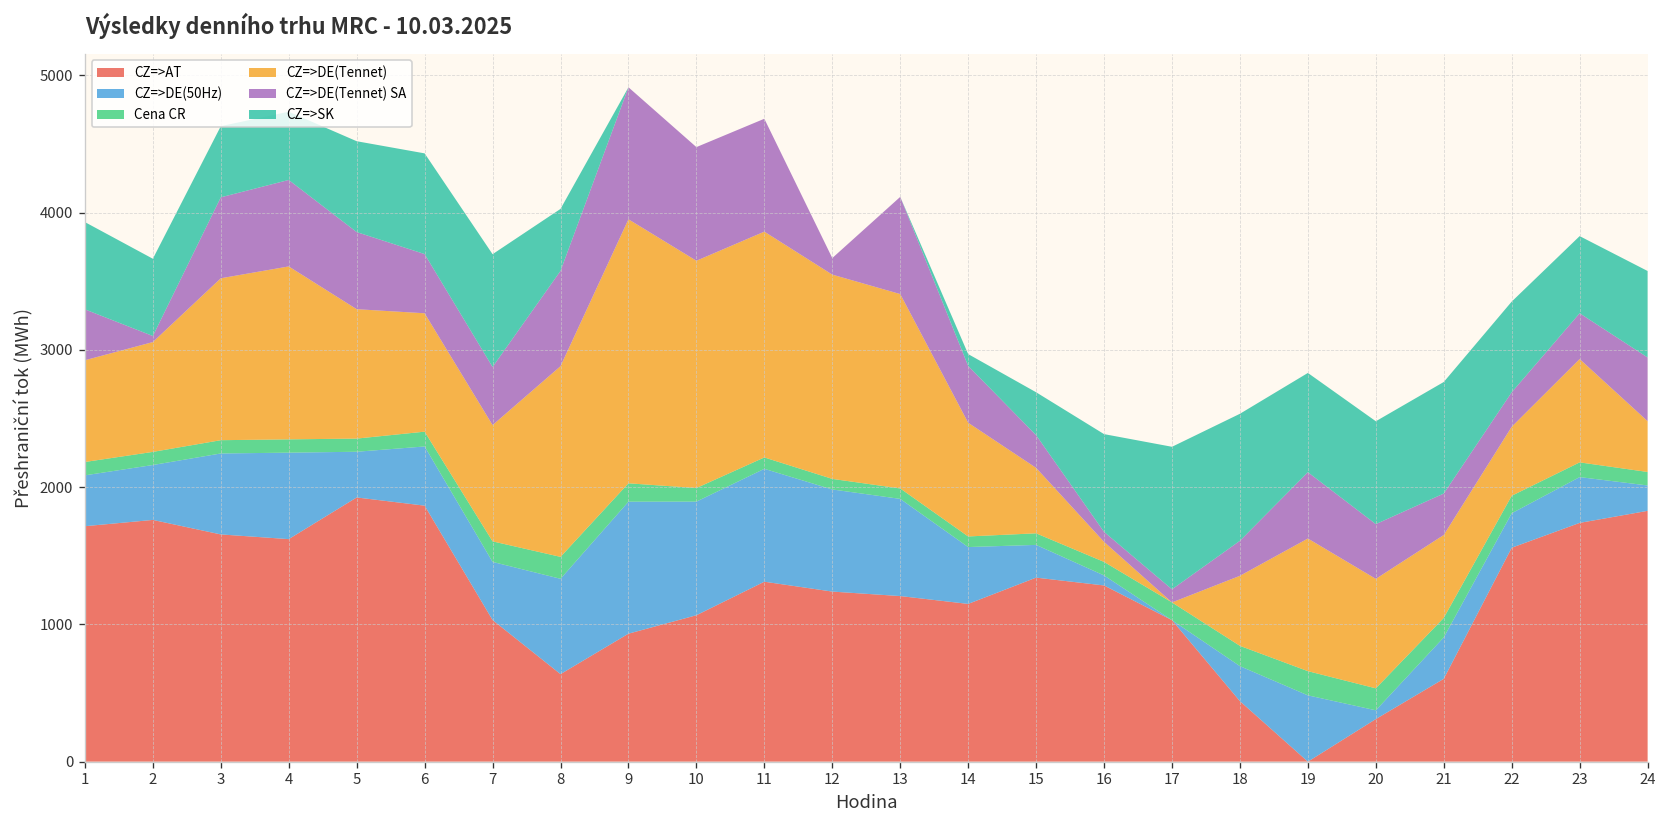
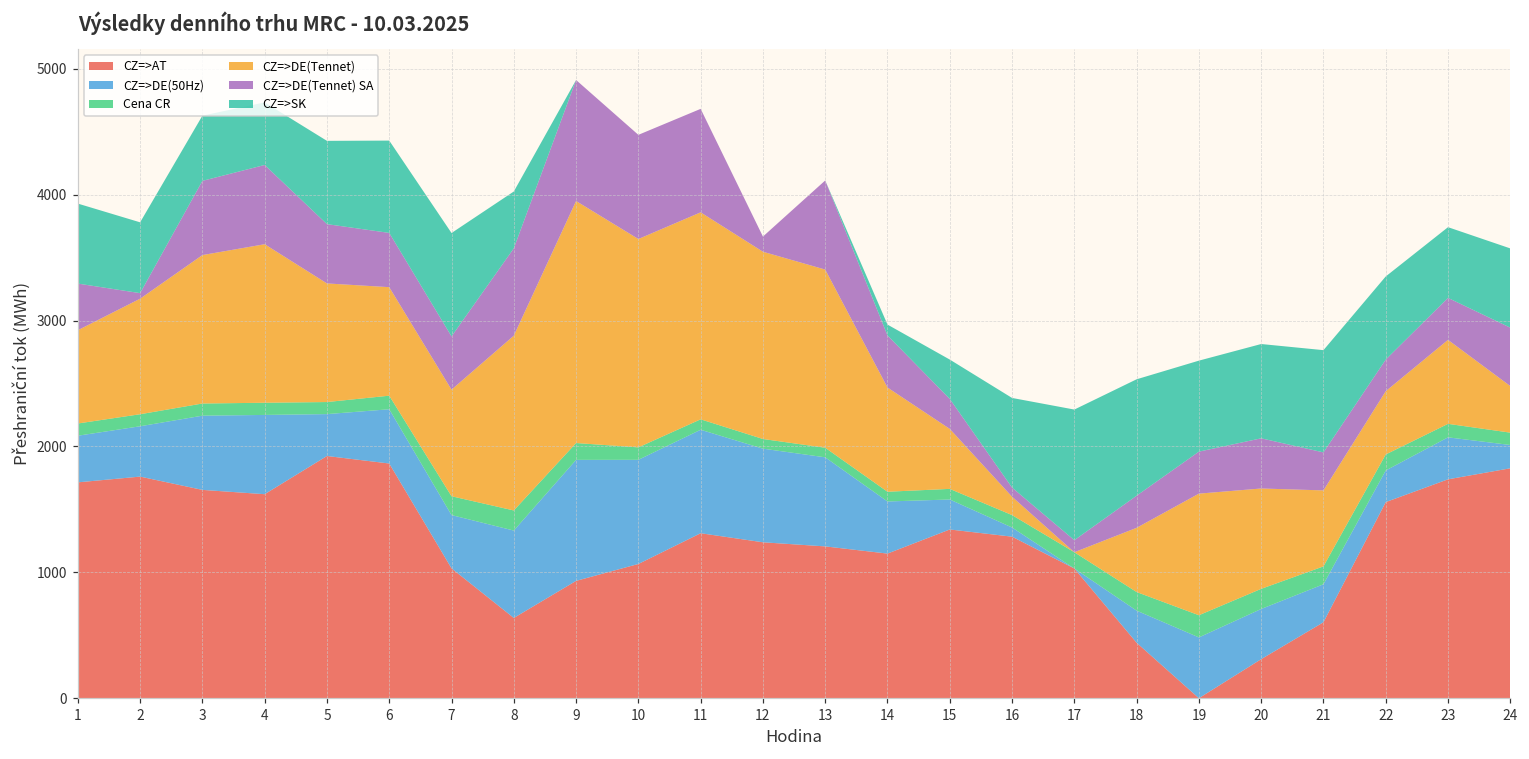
CZ=>DE(Tennet), 2: 800 -> 920
CZ=>DE(Tennet) SA, 5: 560 -> 470
CZ=>DE(Tennet) SA, 19: 480 -> 330
CZ=>DE(50Hz), 20: 60 -> 400
CZ=>DE(Tennet), 23: 750 -> 670
